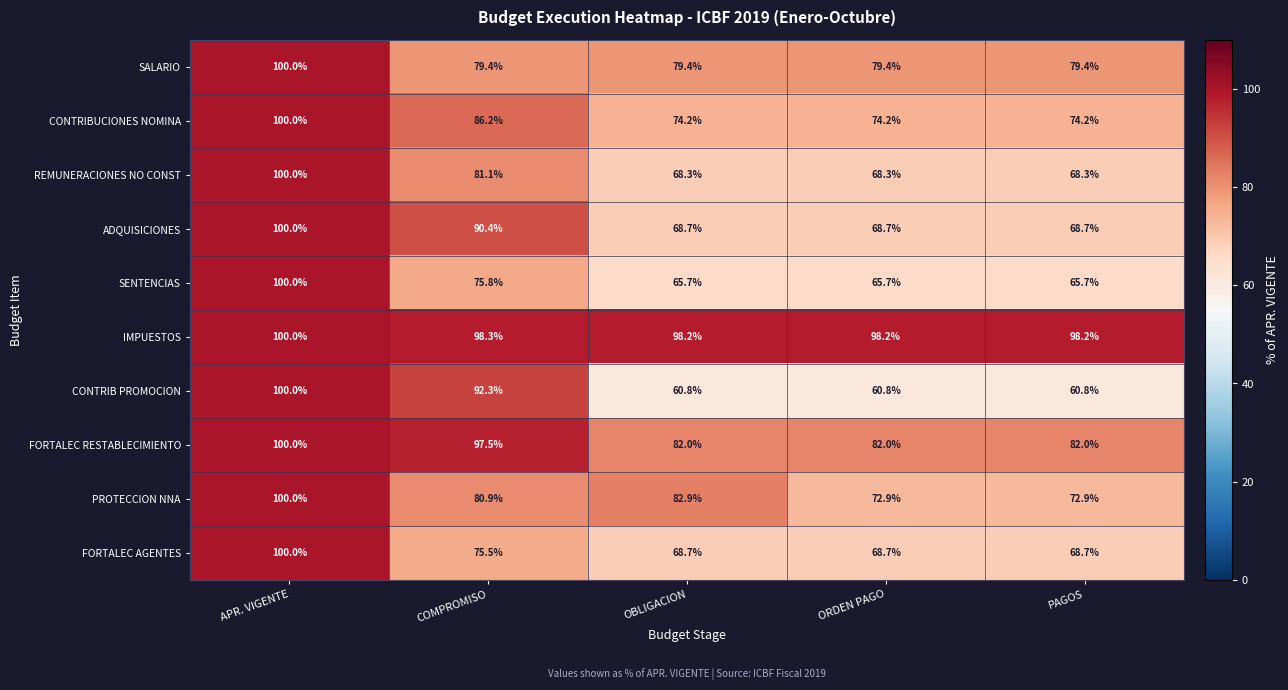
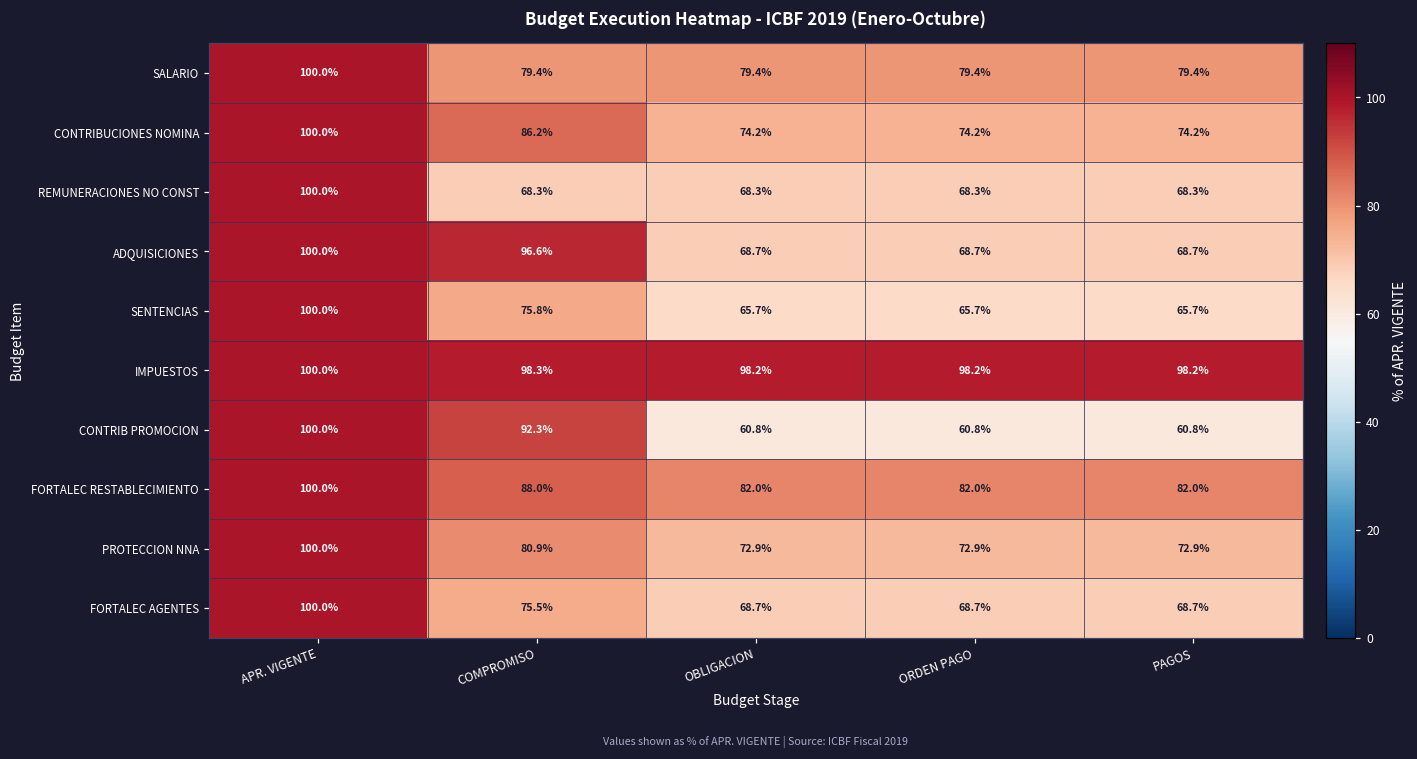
REMUNERACIONES NO CONST, COMPROMISO: 81.1% -> 68.3%
ADQUISICIONES, COMPROMISO: 90.4% -> 96.6%
FORTALEC RESTABLECIMIENTO, COMPROMISO: 97.5% -> 88.0%
PROTECCION NNA, OBLIGACION: 82.9% -> 72.9%
